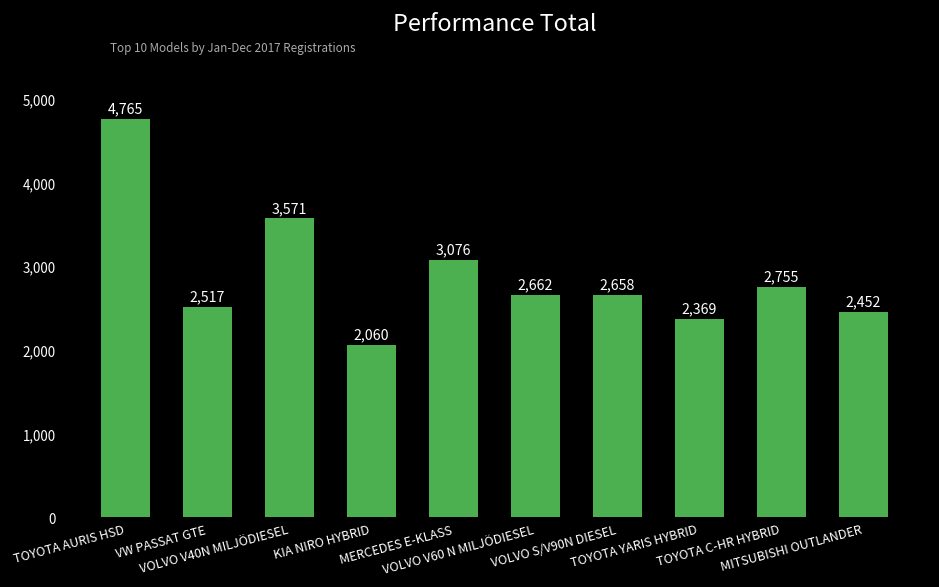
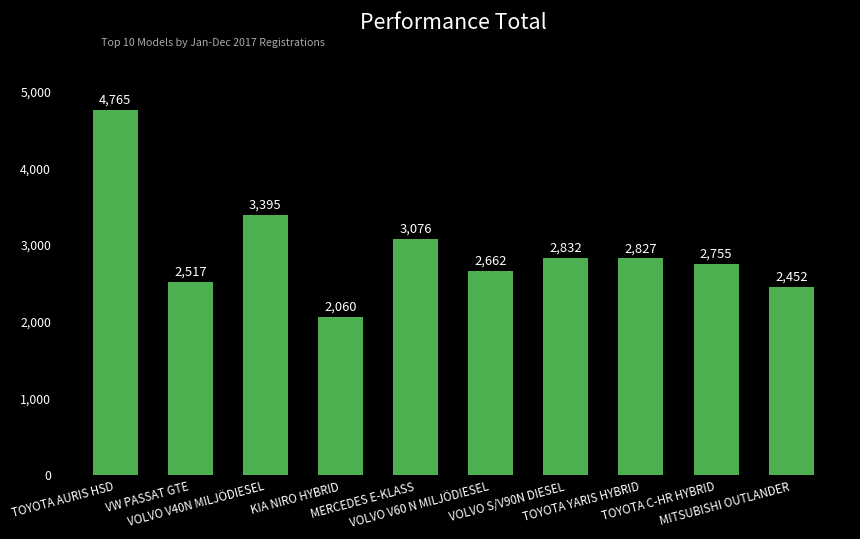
VOLVO V40N MILJÖDIESEL: 3,571 -> 3,395
VOLVO S/V90N DIESEL: 2,658 -> 2,832
TOYOTA YARIS HYBRID: 2,369 -> 2,827
